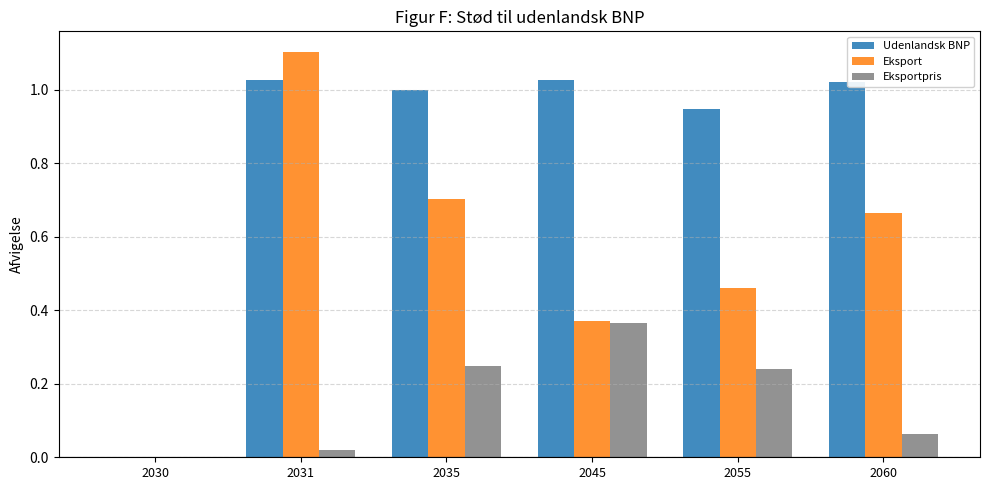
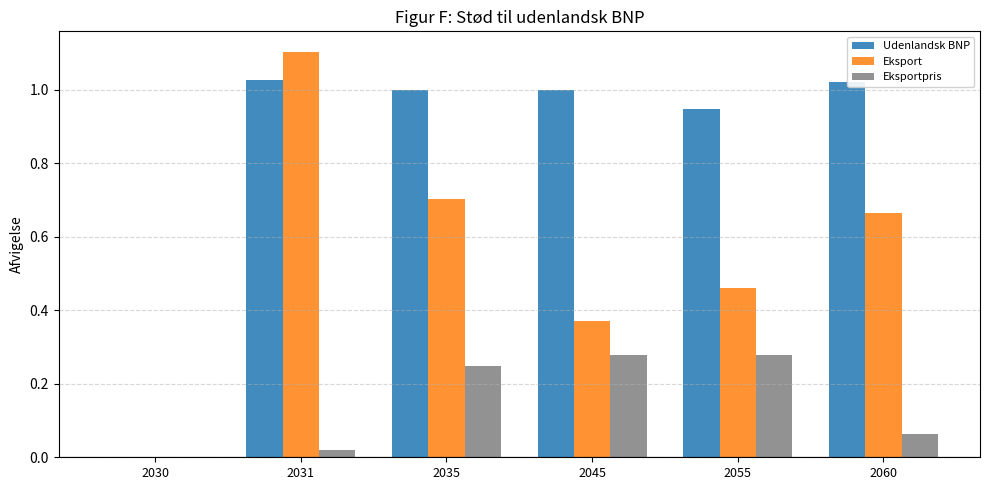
Udenlandsk BNP, 2045: 1.03 -> 1.00
Eksportpris, 2045: 0.37 -> 0.28
Eksportpris, 2055: 0.24 -> 0.28
